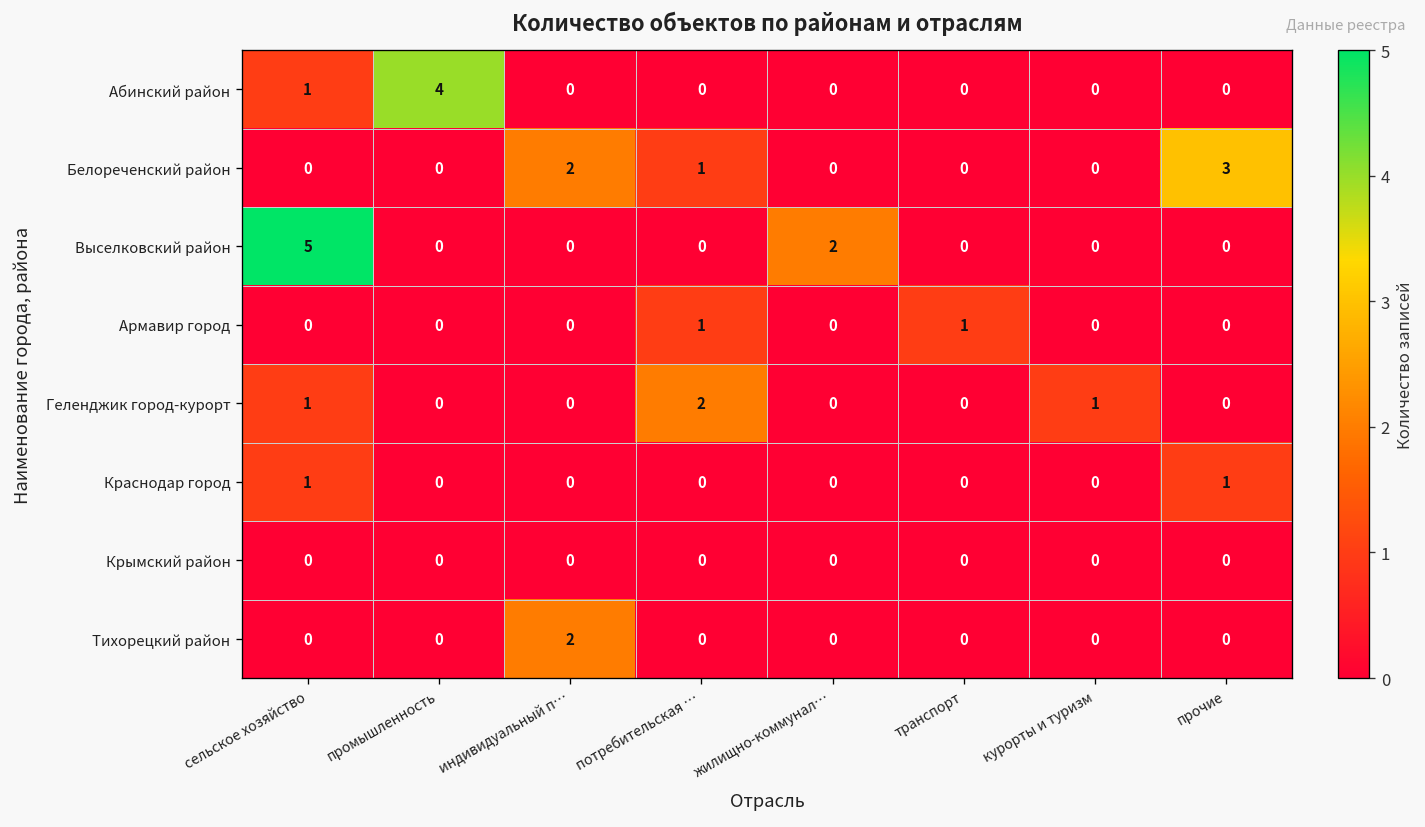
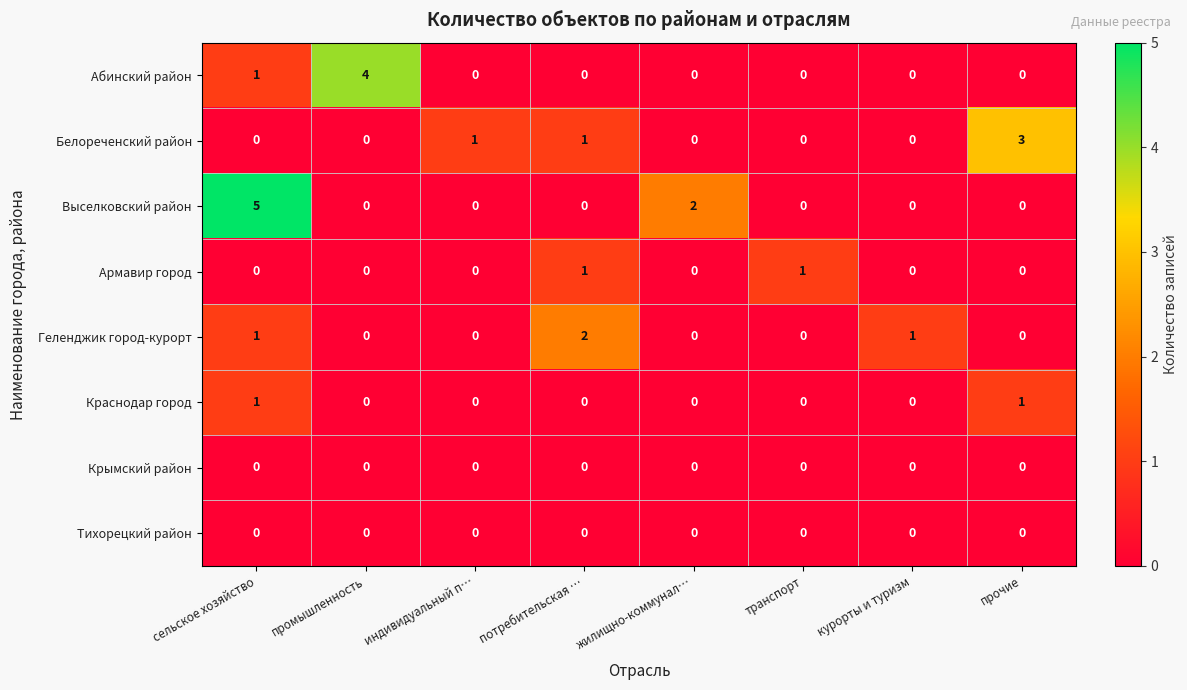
Белореченский район, индивидуальный п…: 2 -> 1
Тихорецкий район, индивидуальный п…: 2 -> 0
